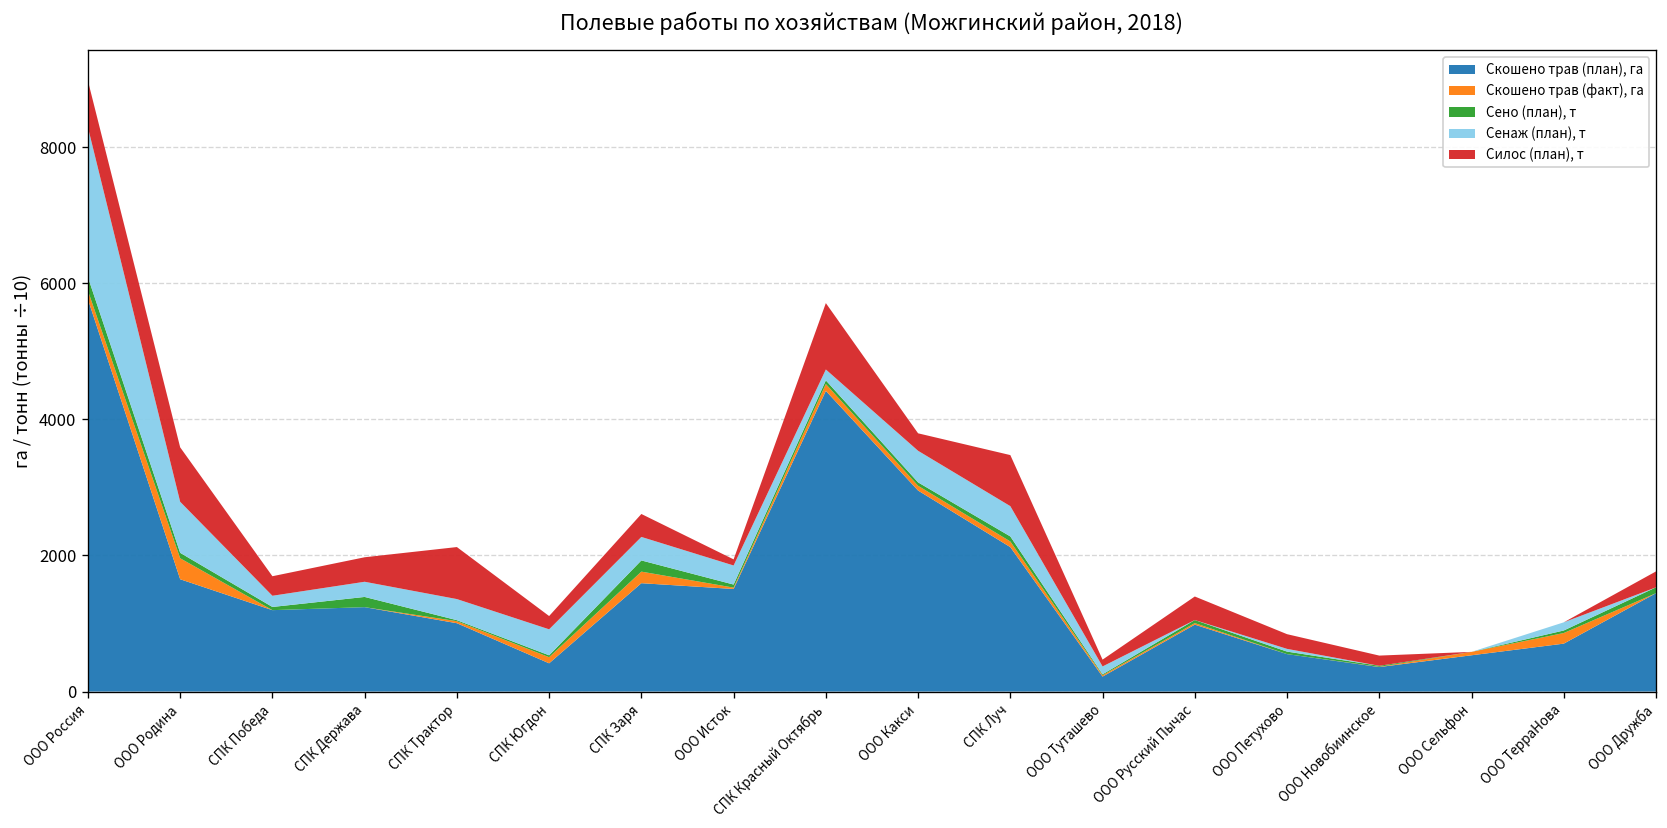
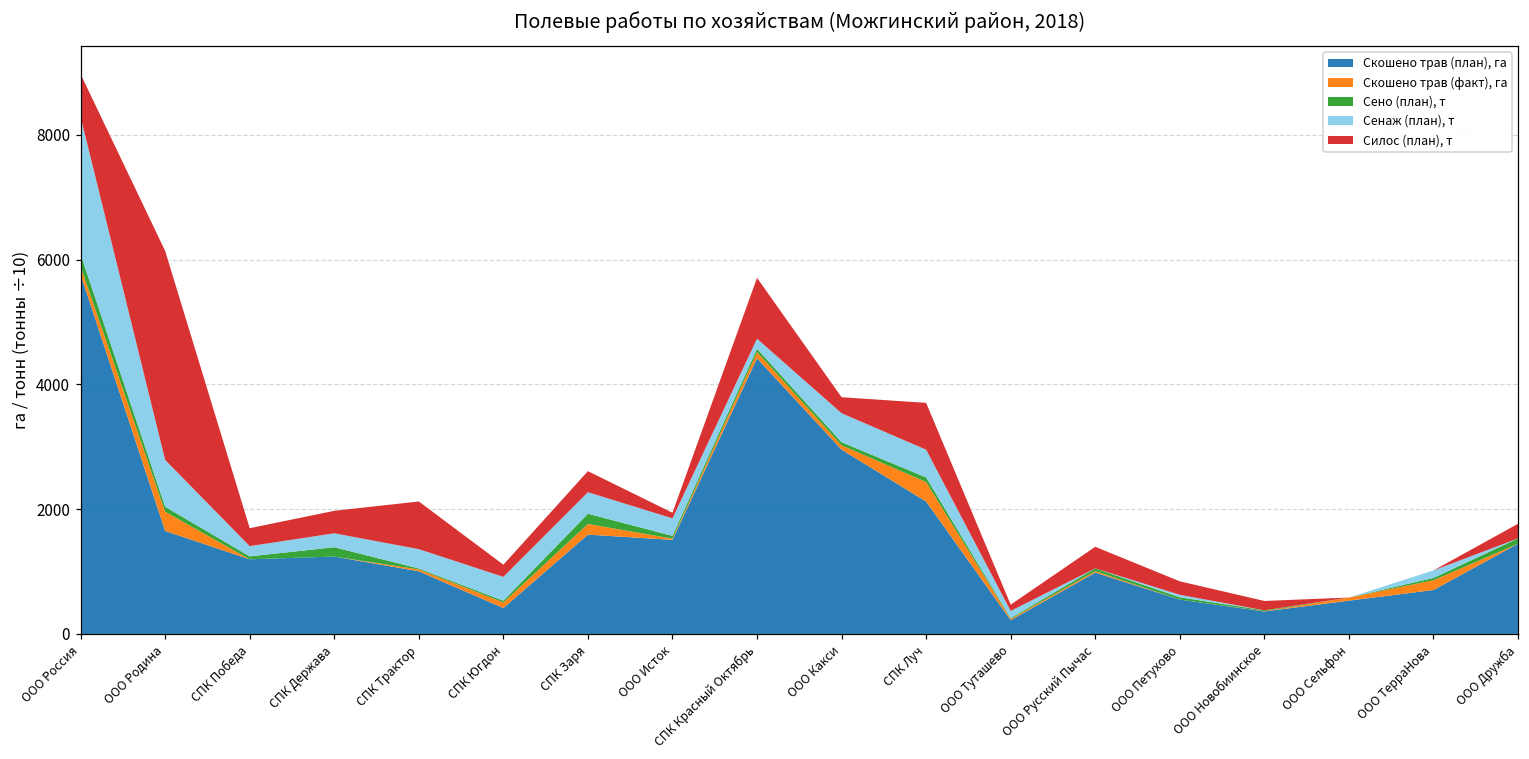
Силос (план), т, ООО Родина: 800 -> 3300
Скошено трав (факт), га, СПК Луч: 100 -> 300
